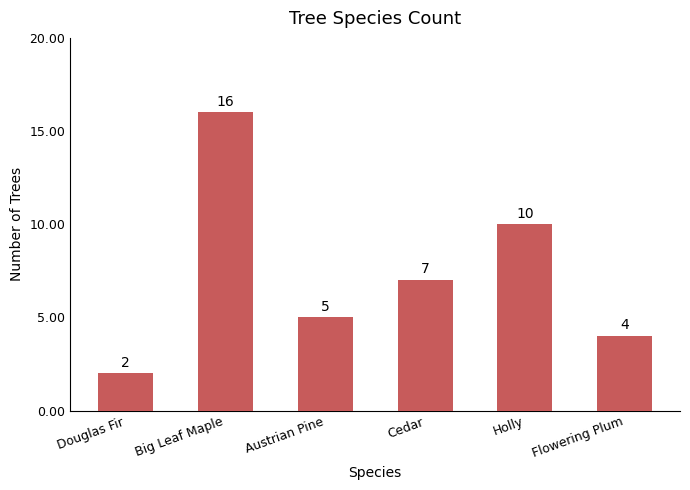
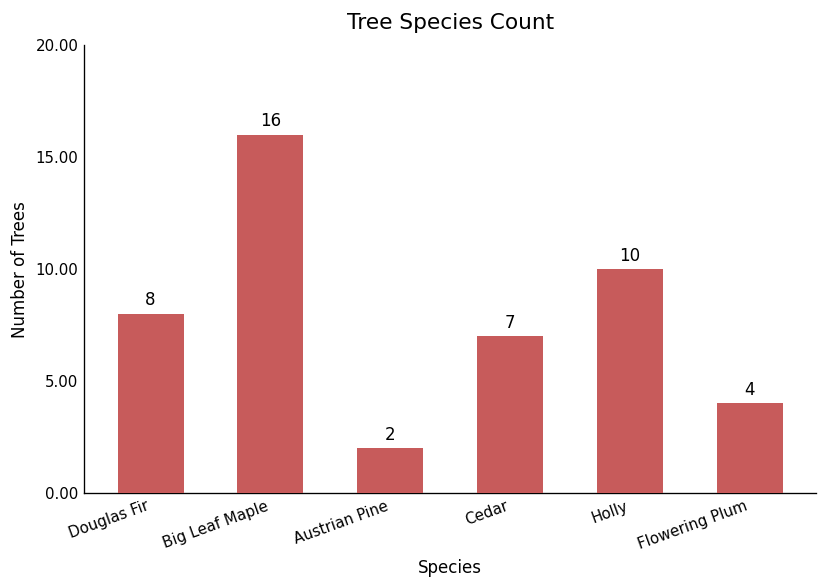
Douglas Fir: 2 -> 8
Austrian Pine: 5 -> 2
